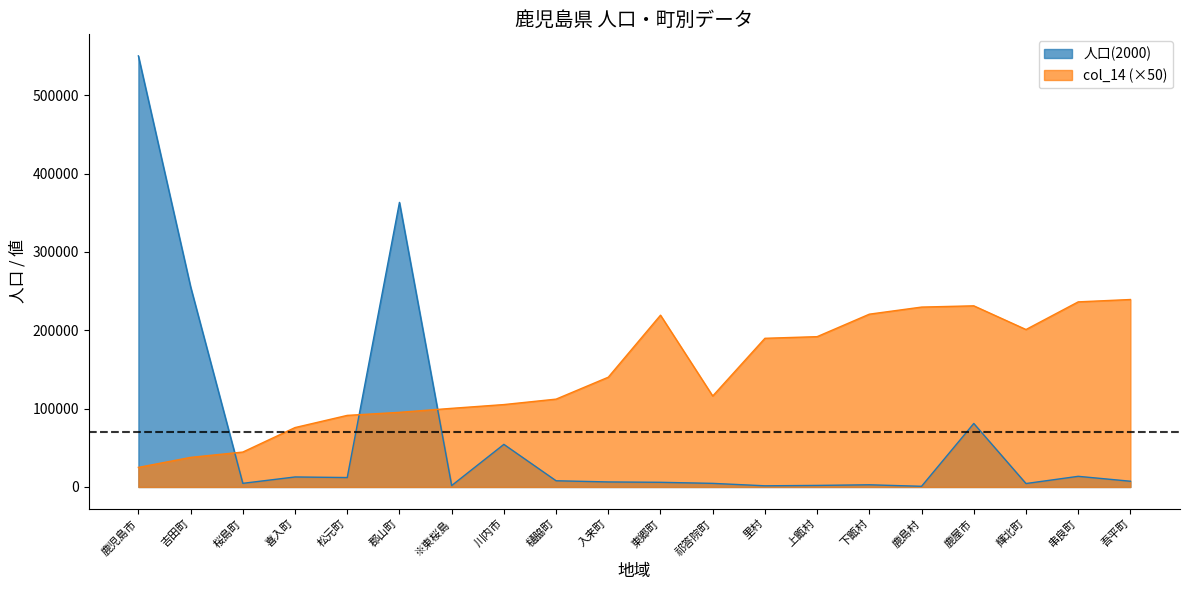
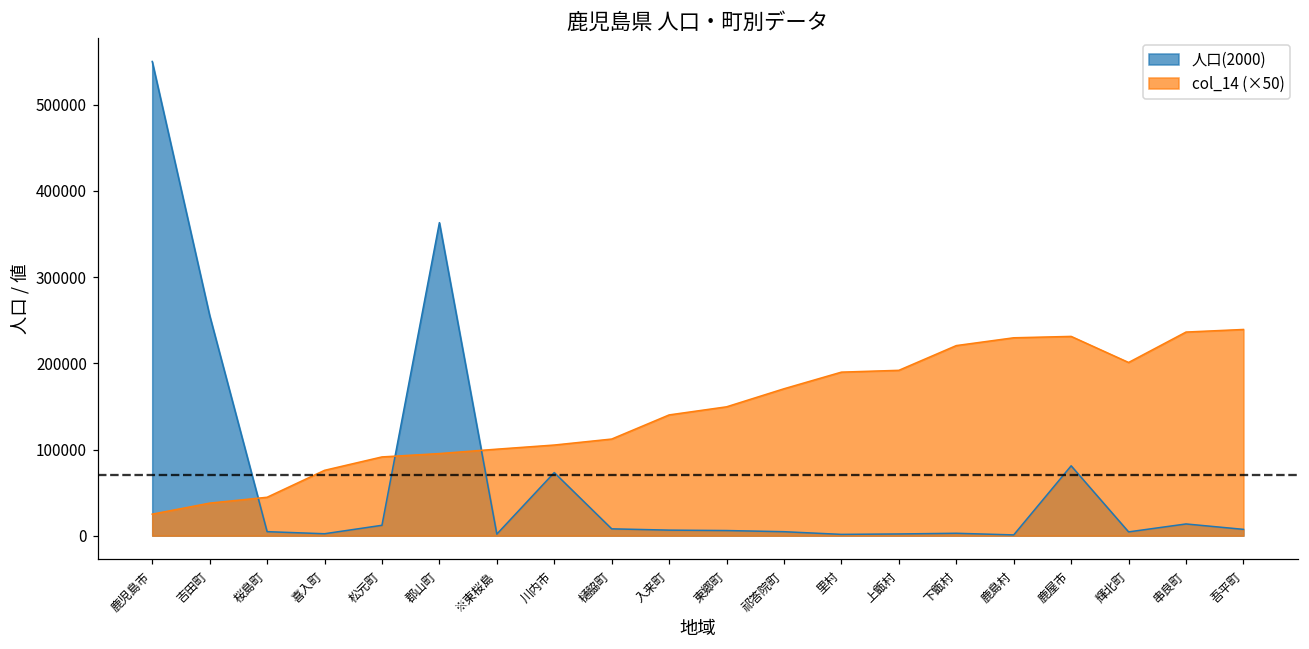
人口(2000), 喜入町: 10000 -> 0
人口(2000), 川内市: 50000 -> 70000
col_14 (×50), 東郷町: 220000 -> 150000
col_14 (×50), 祁答院町: 120000 -> 170000
